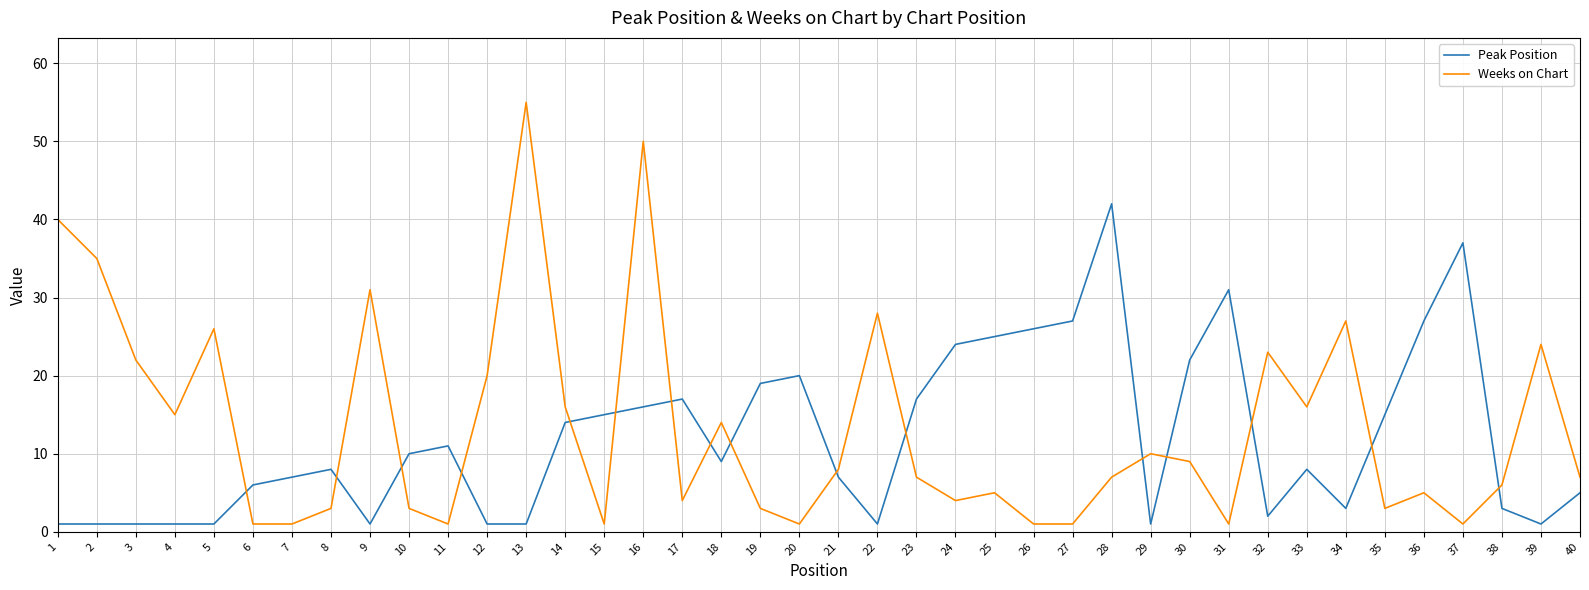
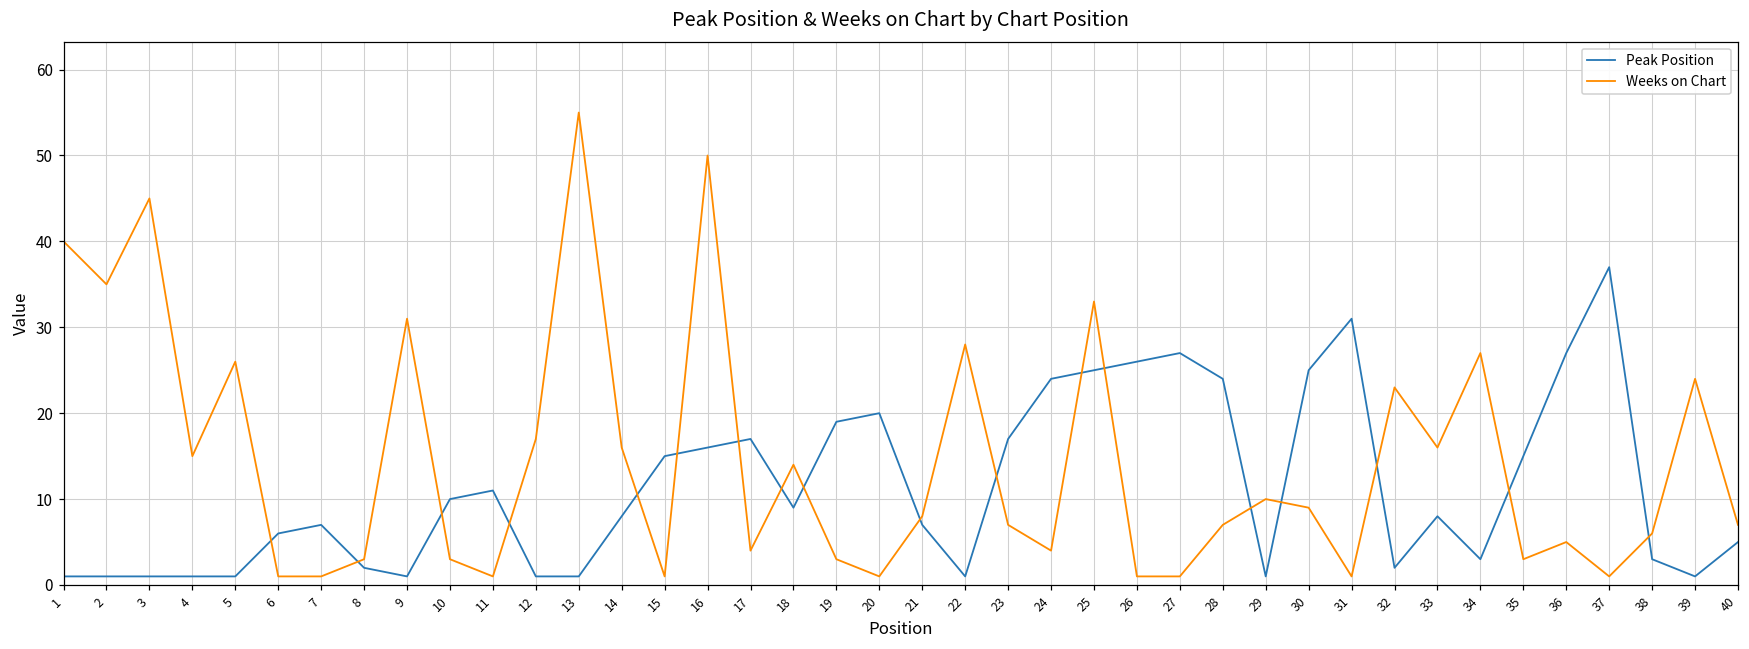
Weeks on Chart, 3: 22 -> 45
Peak Position, 8: 8 -> 2
Weeks on Chart, 12: 20 -> 17
Peak Position, 14: 14 -> 8
Weeks on Chart, 25: 5 -> 33
Peak Position, 28: 42 -> 24
Peak Position, 30: 22 -> 25
